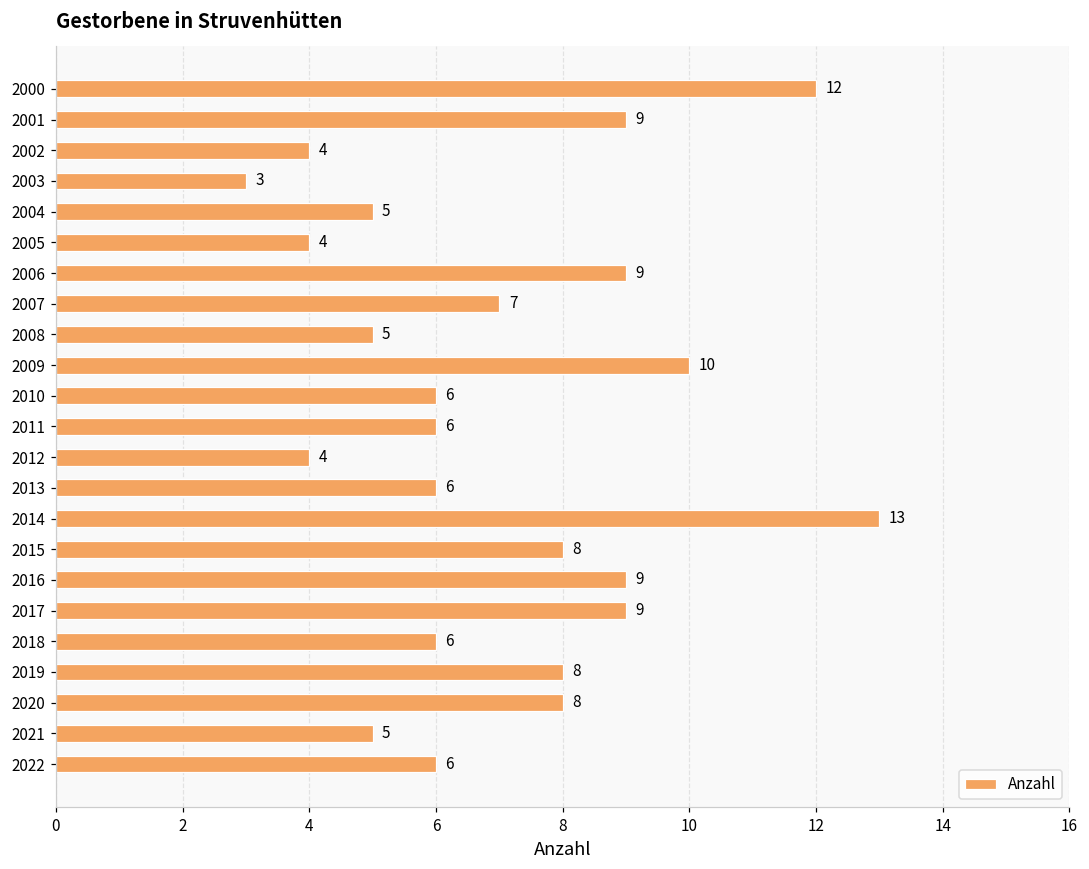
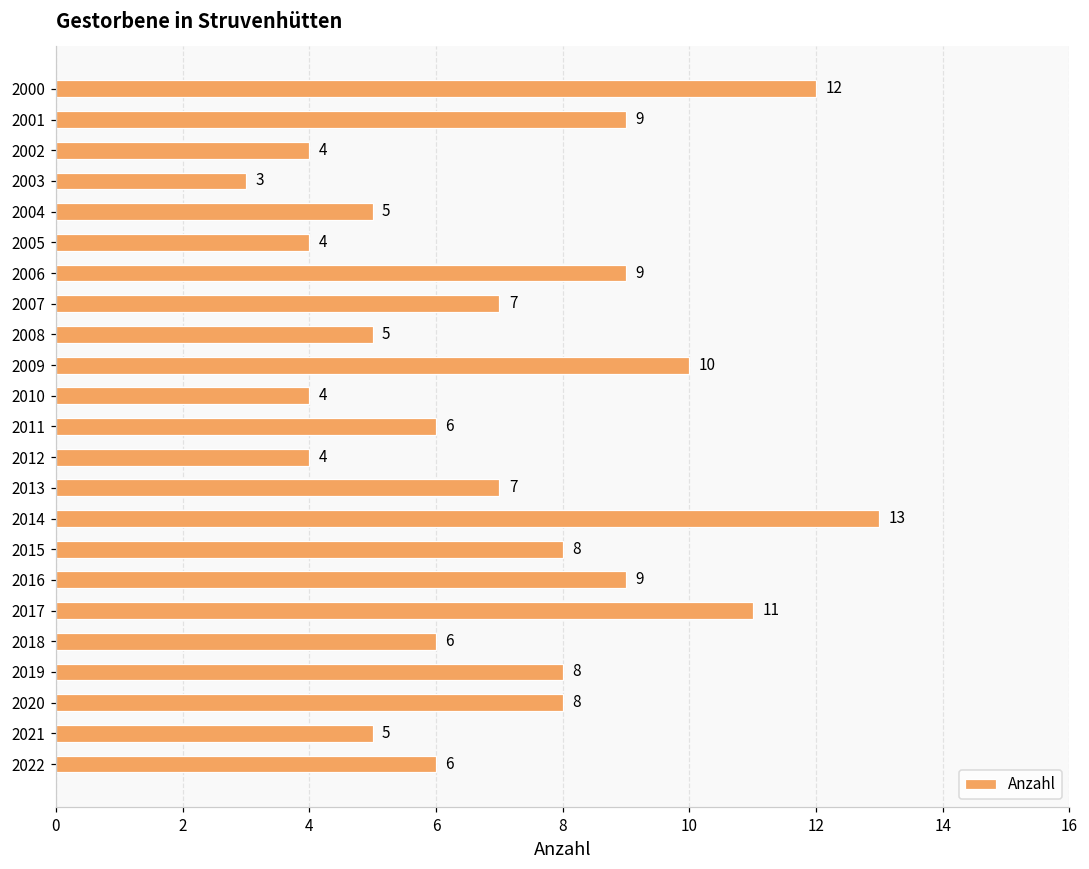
2010: 6 -> 4
2013: 6 -> 7
2017: 9 -> 11
